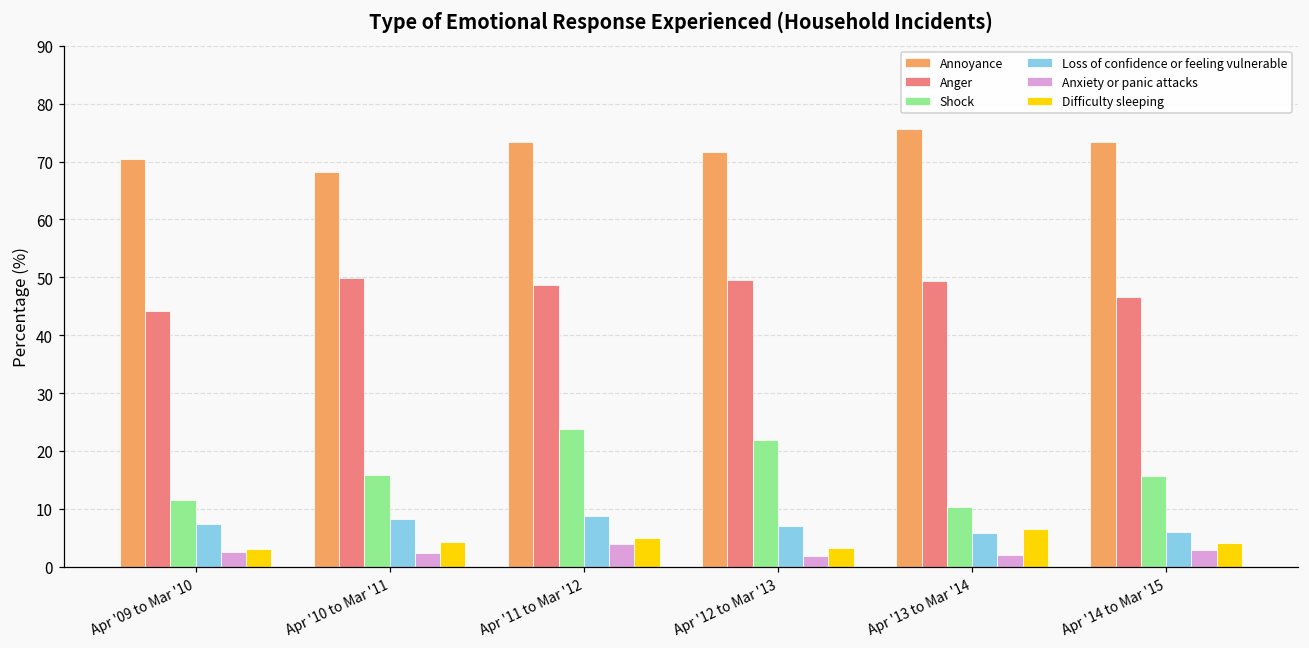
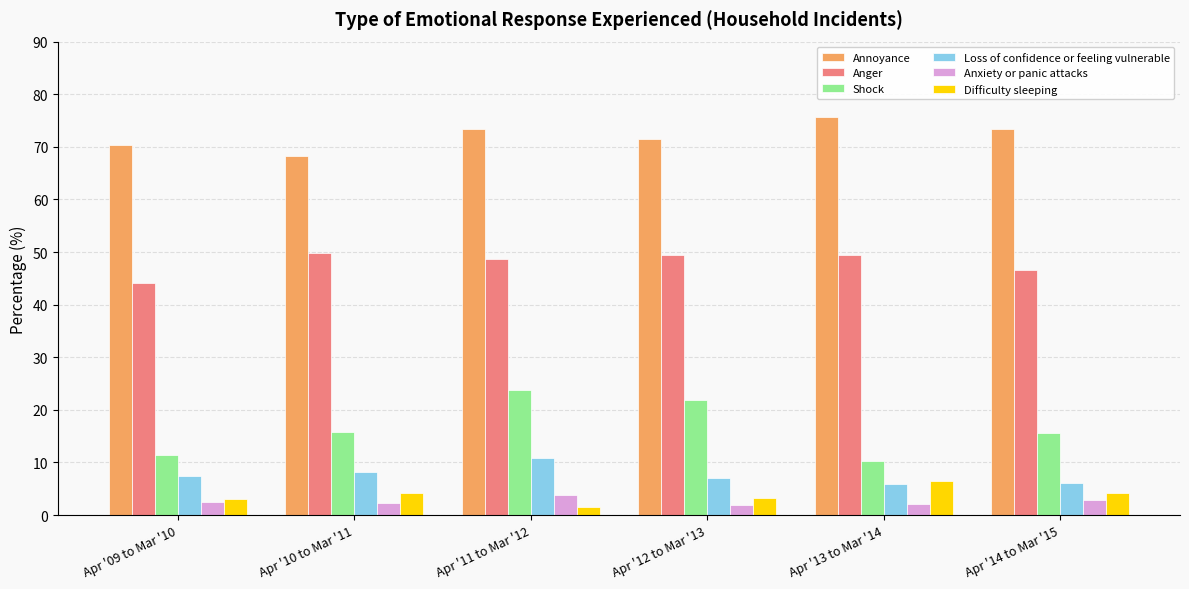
Loss of confidence or feeling vulnerable, Apr '11 to Mar '12: 9 -> 11
Difficulty sleeping, Apr '11 to Mar '12: 5 -> 2
